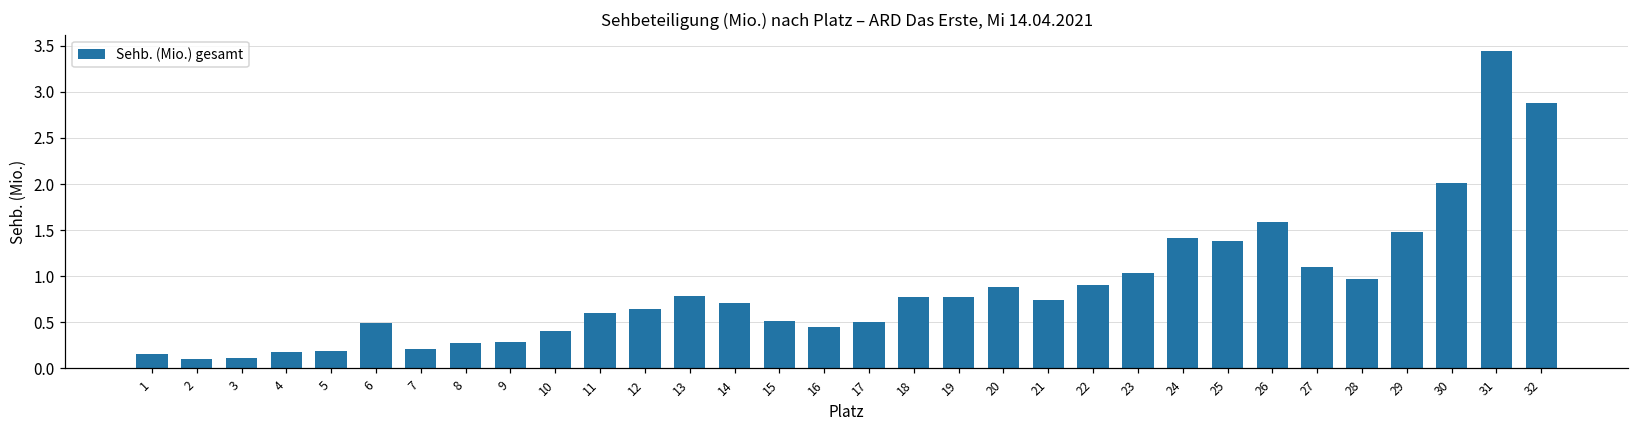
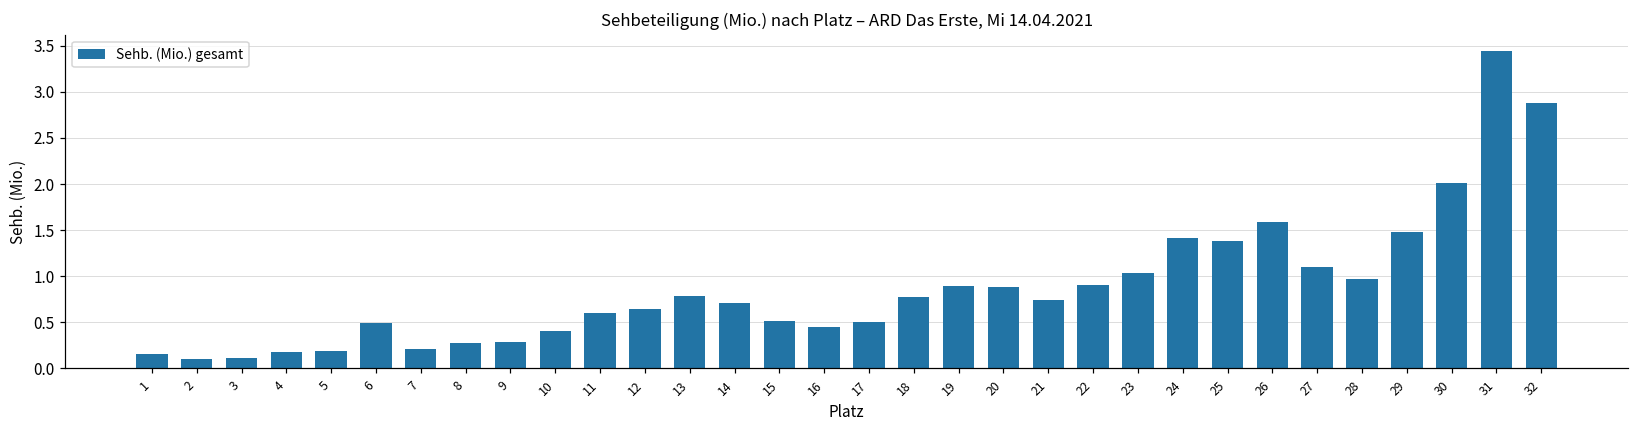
19: 0.8 -> 0.9
